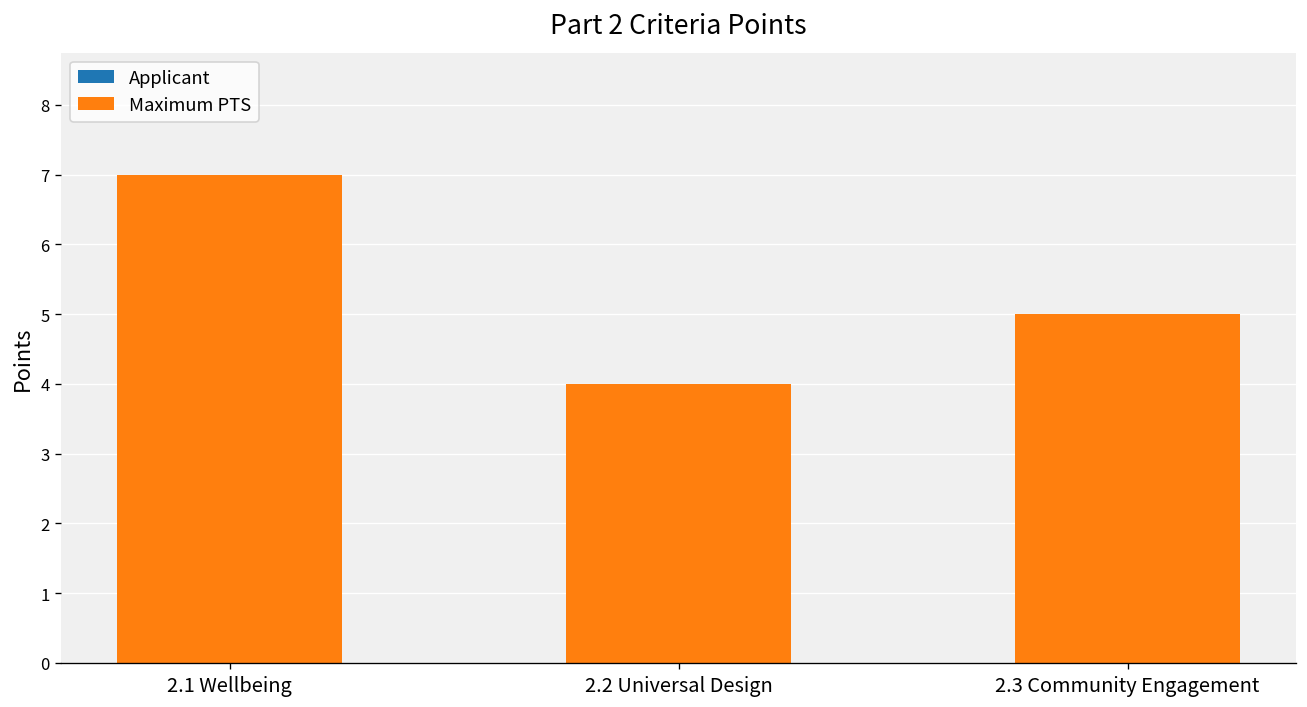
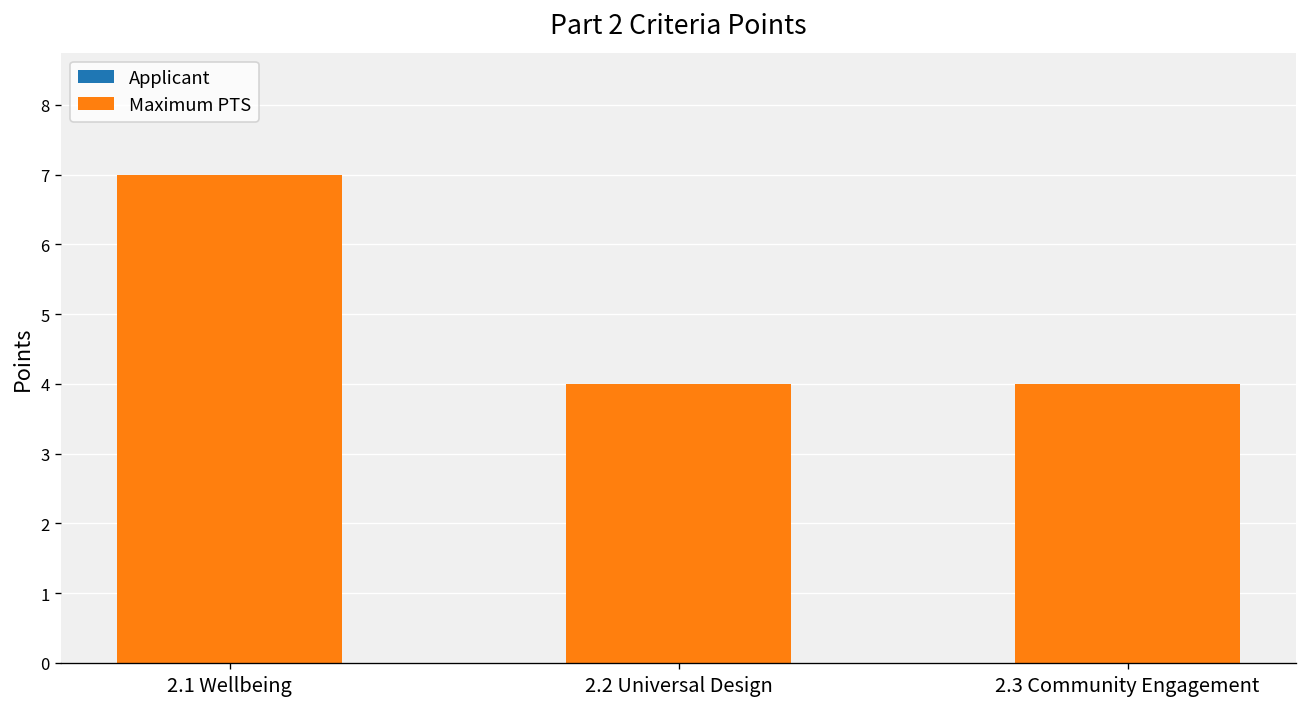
Maximum PTS, 2.3 Community Engagement: 5 -> 4
